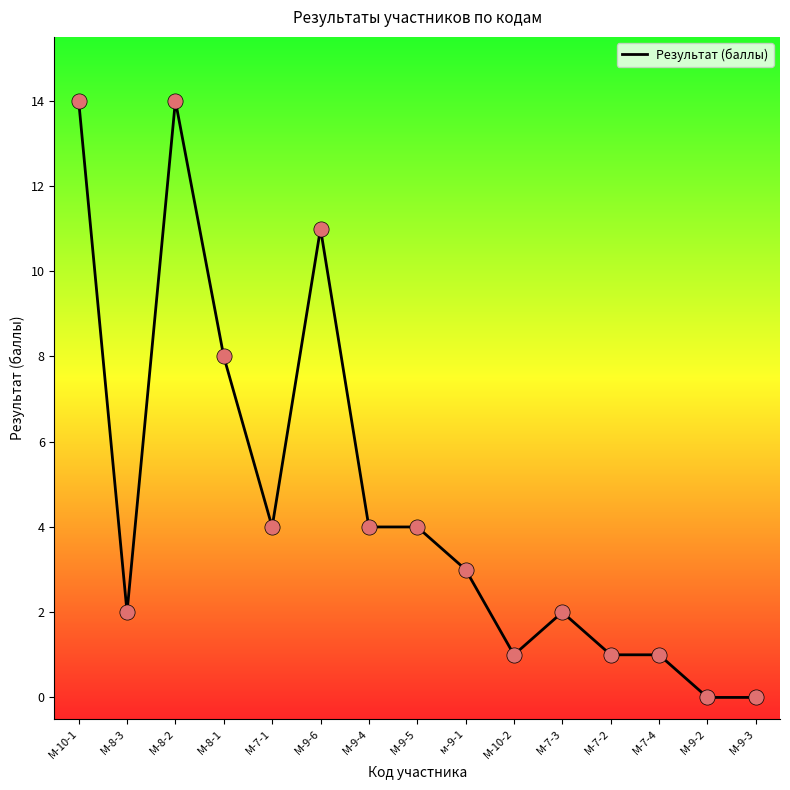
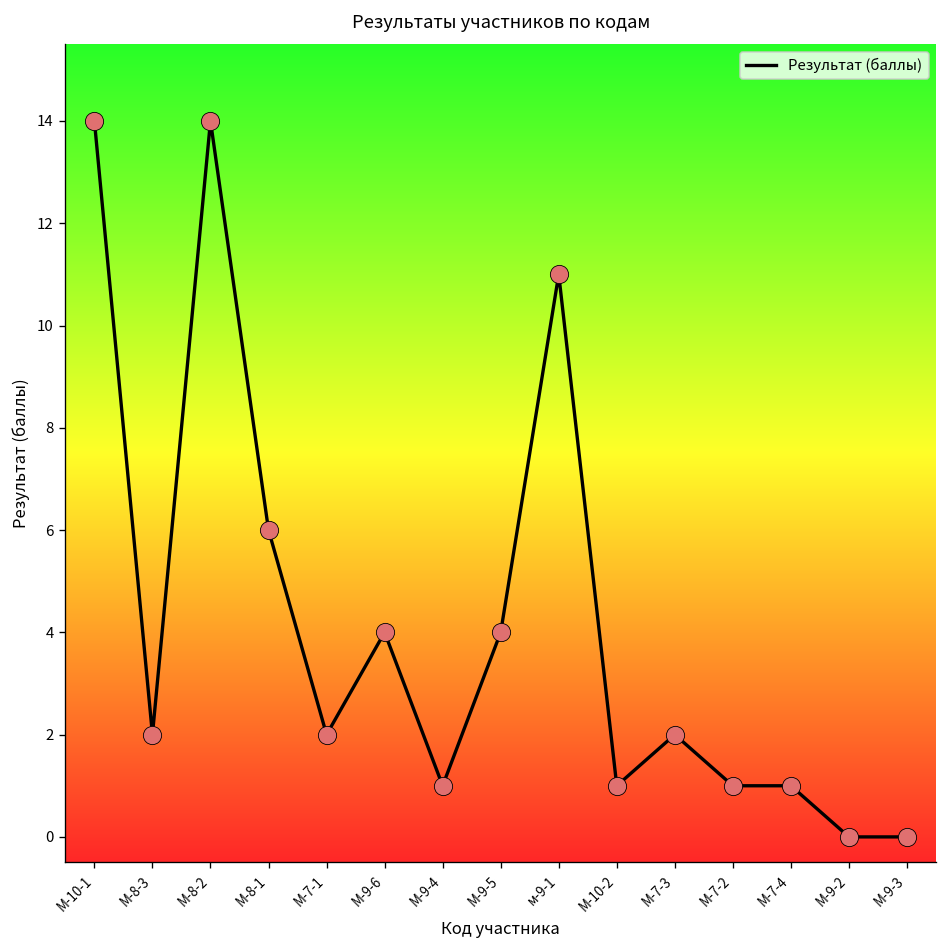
М-8-1: 8 -> 6
М-7-1: 4 -> 2
М-9-6: 11 -> 4
М-9-4: 4 -> 1
м-9-1: 3 -> 11
